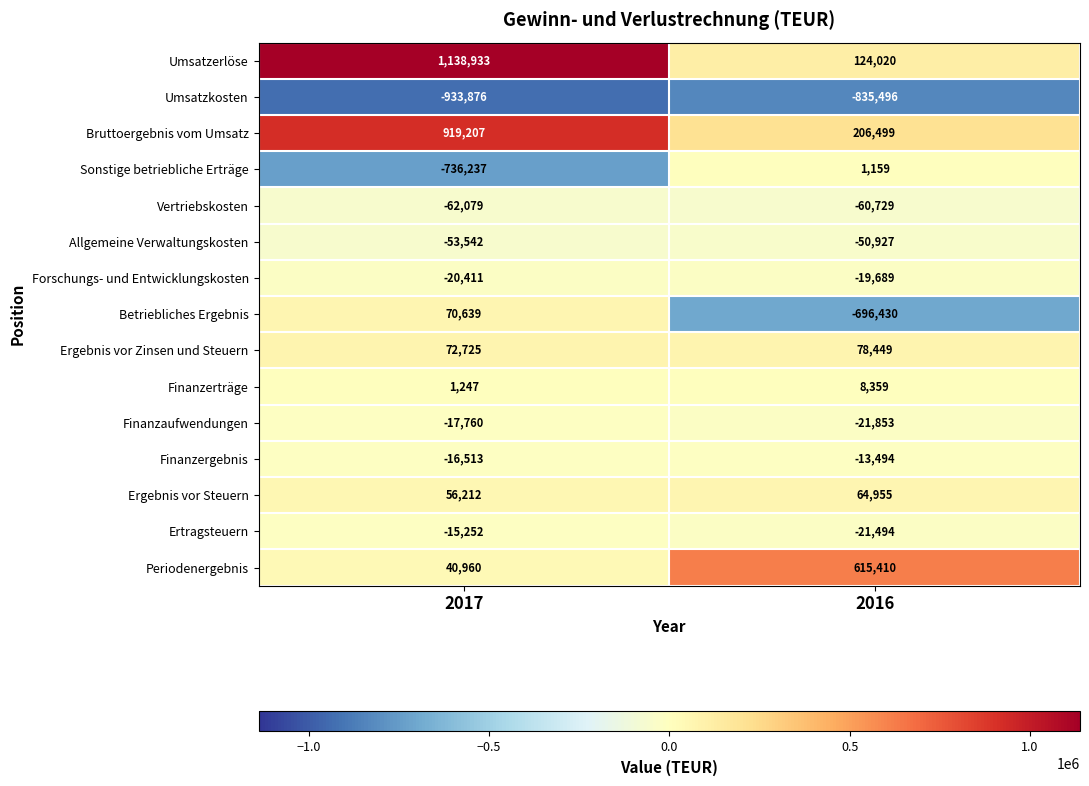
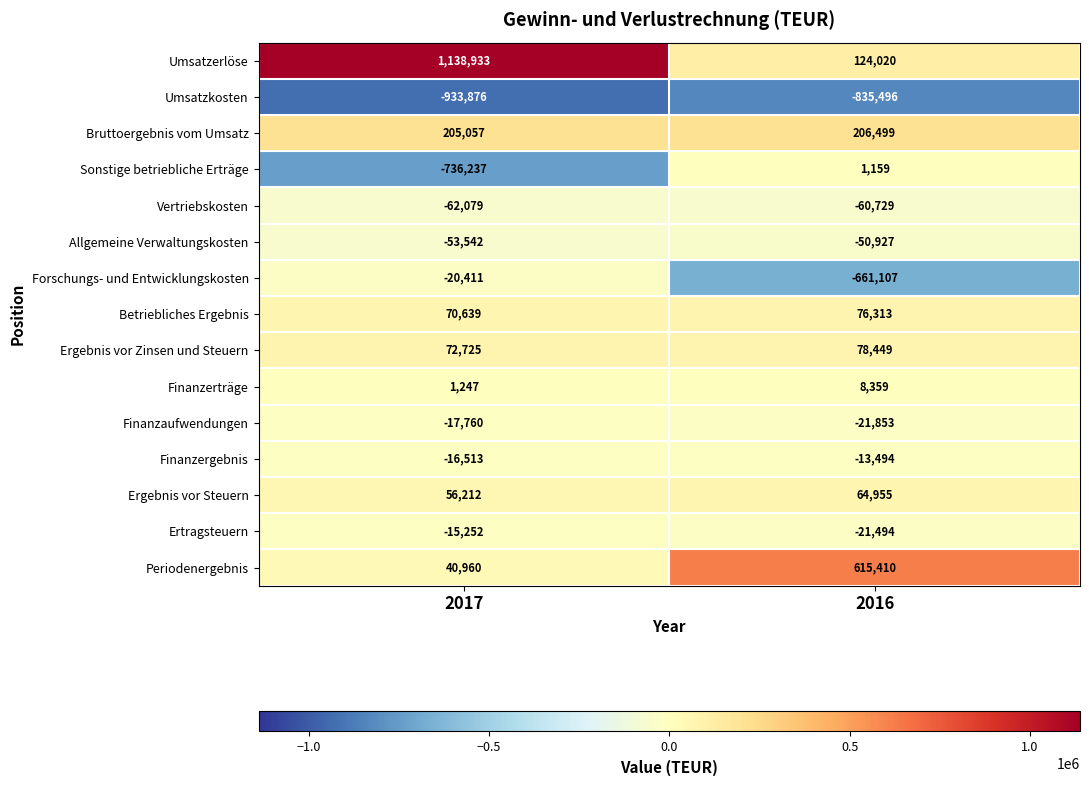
Bruttoergebnis vom Umsatz, 2017: 919,207 -> 205,057
Forschungs- und Entwicklungskosten, 2016: -19,689 -> -661,107
Betriebliches Ergebnis, 2016: -696,430 -> 76,313
